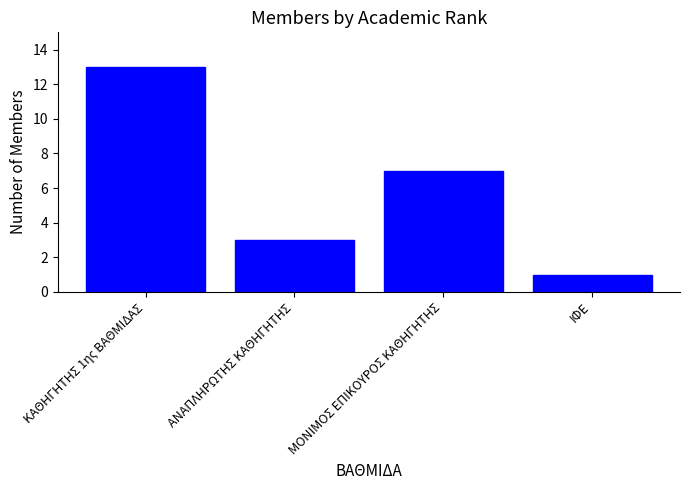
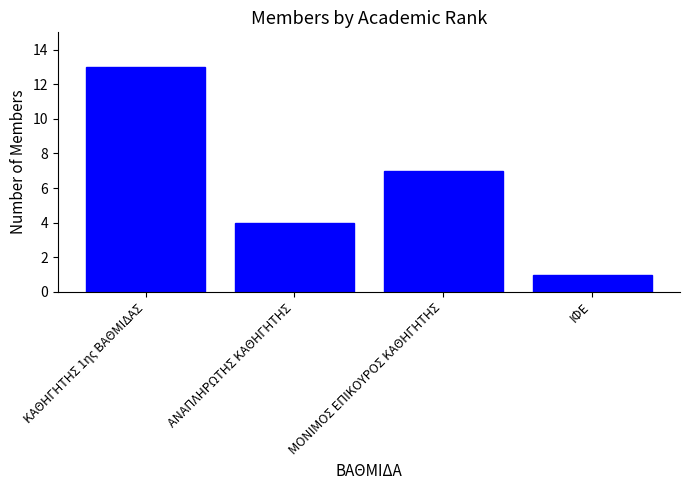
ΑΝΑΠΛΗΡΩΤΗΣ ΚΑΘΗΓΗΤΗΣ: 3 -> 4
